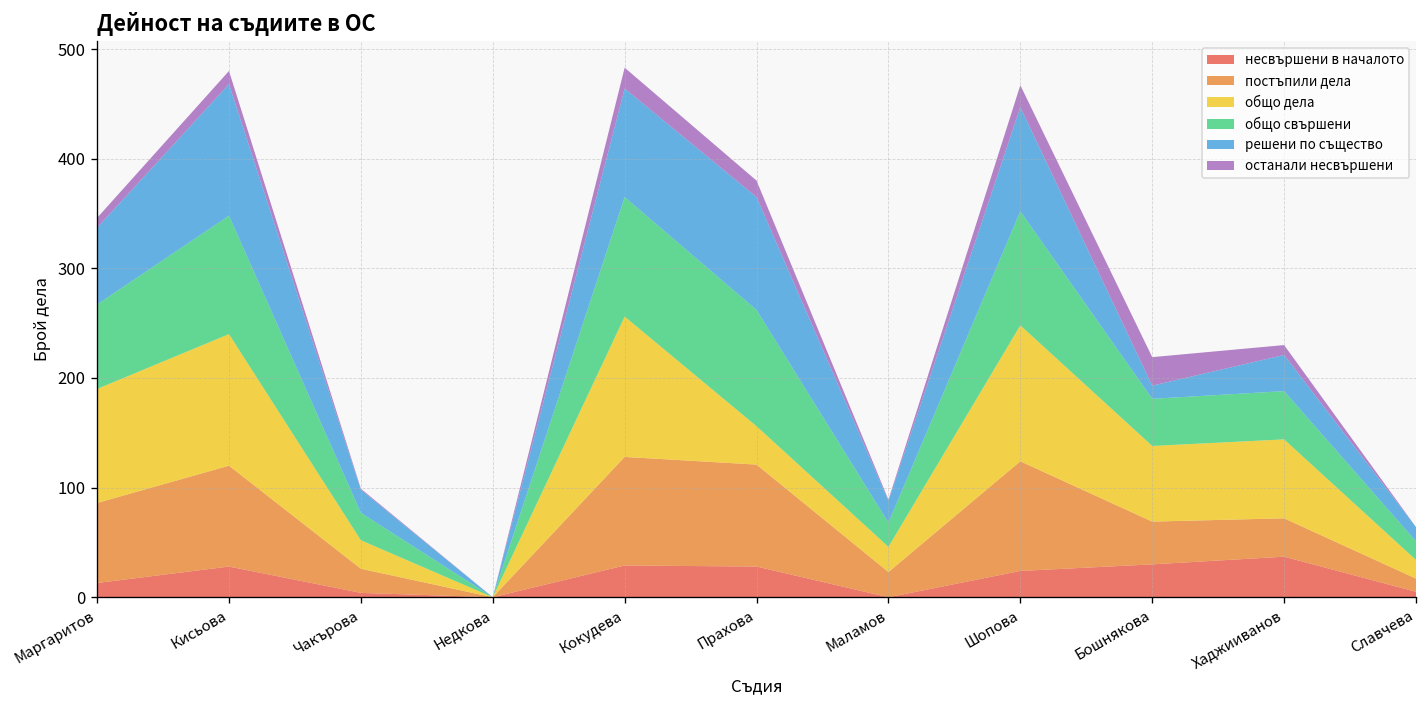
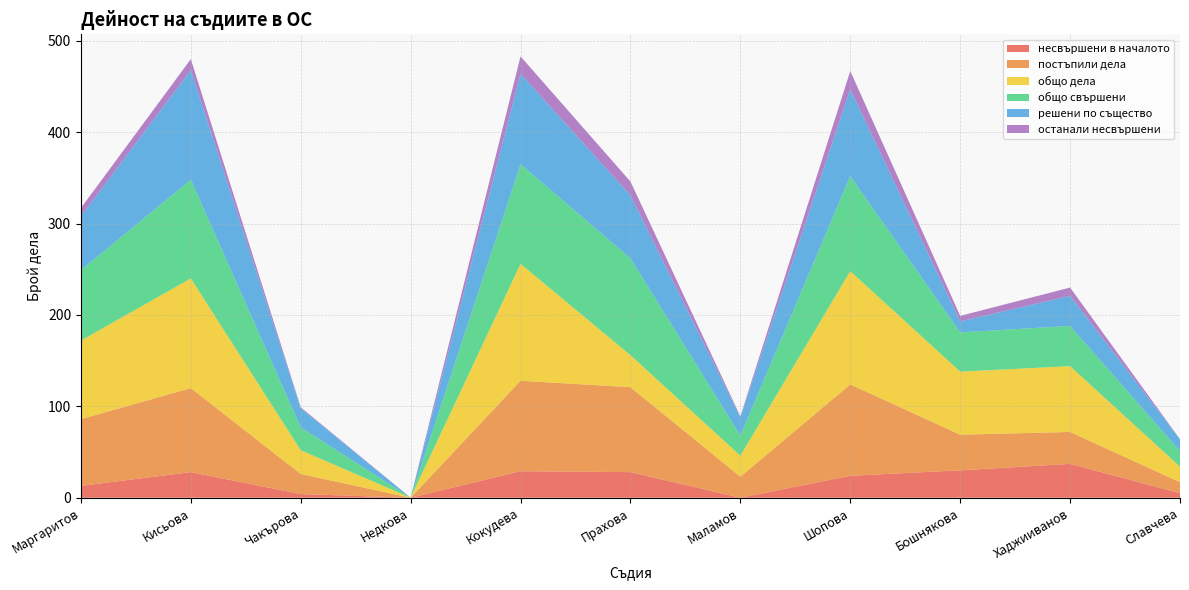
общо дела, Маргаритов: 100 -> 90
решени по същество, Маргаритов: 70 -> 60
решени по същество, Прахова: 100 -> 70
останали несвършени, Бошнякова: 30 -> 10
